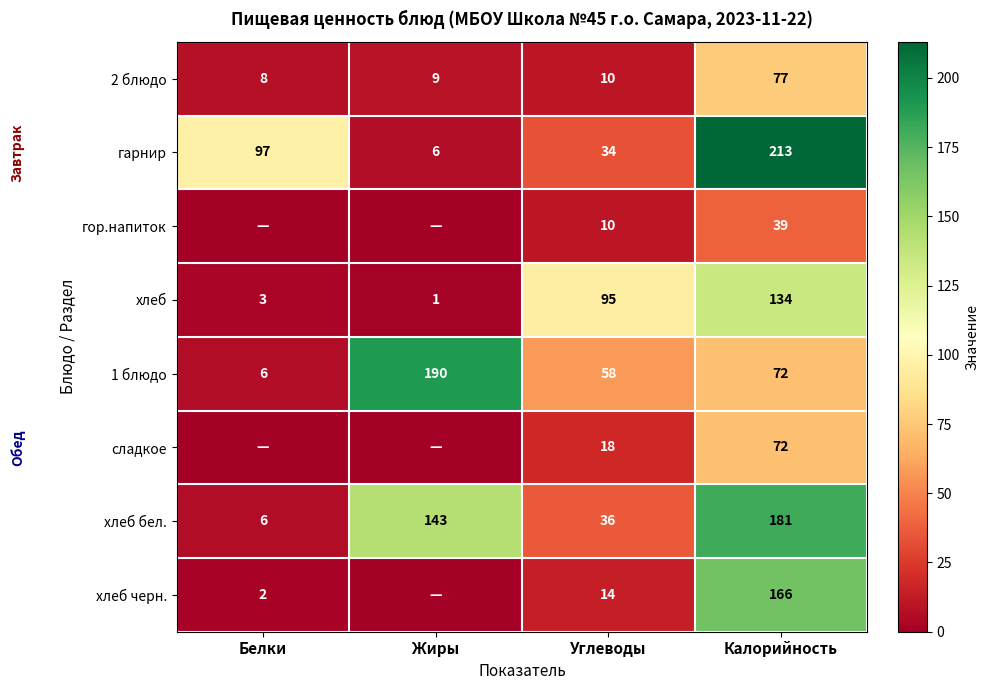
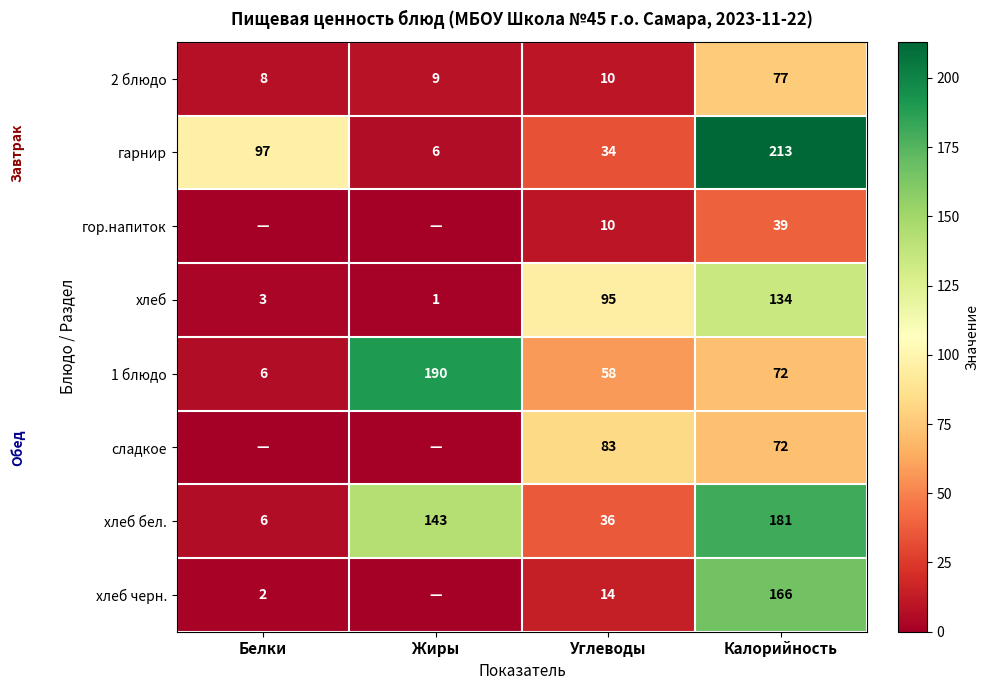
сладкое, Углеводы: 18 -> 83
